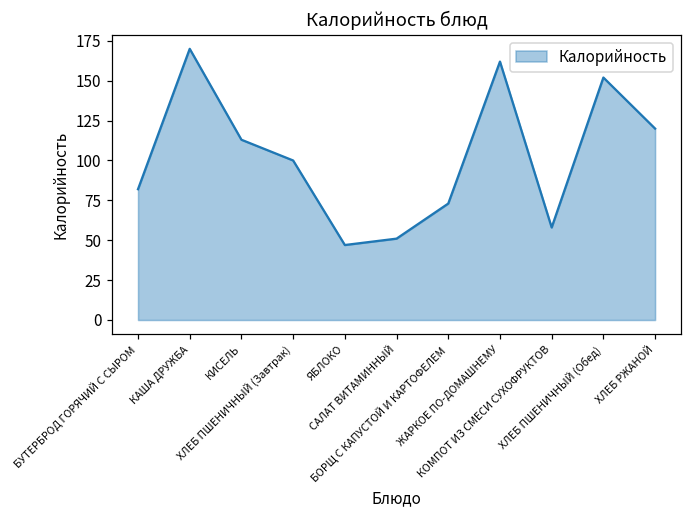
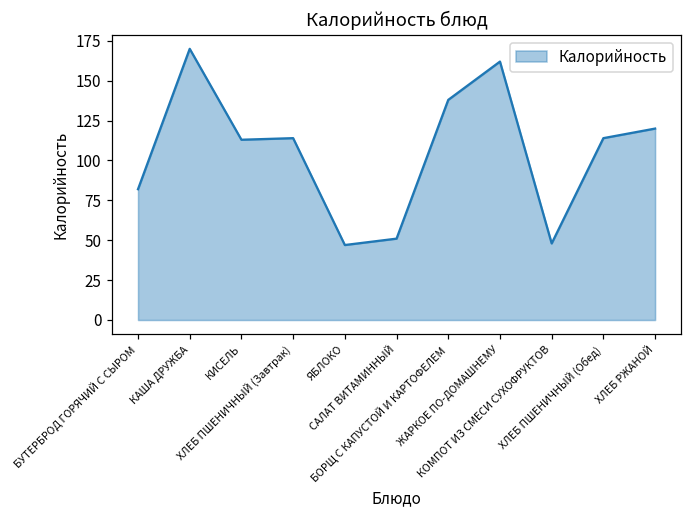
ХЛЕБ ПШЕНИЧНЫЙ (Завтрак): 100 -> 114
БОРЩ С КАПУСТОЙ И КАРТОФЕЛЕМ: 73 -> 138
КОМПОТ ИЗ СМЕСИ СУХОФРУКТОВ: 58 -> 48
ХЛЕБ ПШЕНИЧНЫЙ (Обед): 152 -> 114
